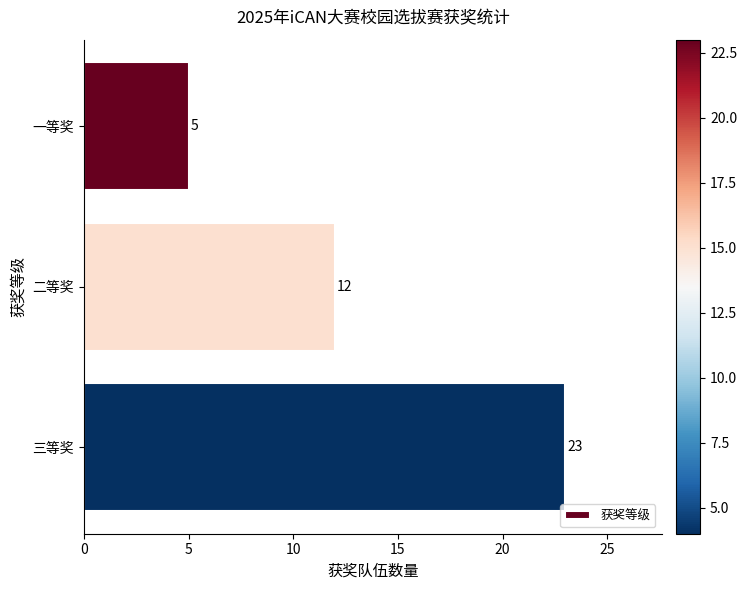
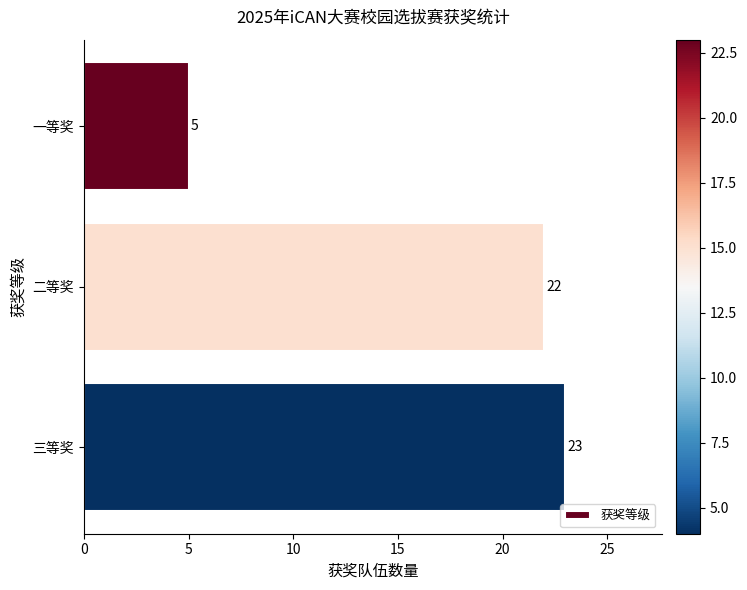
二等奖: 12 -> 22
